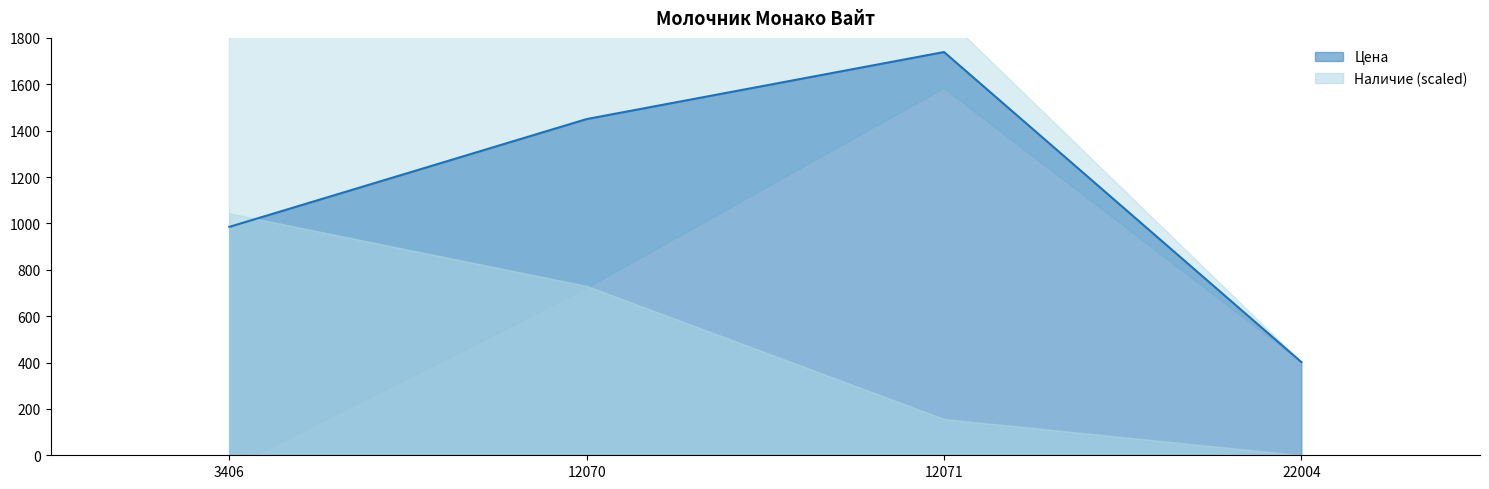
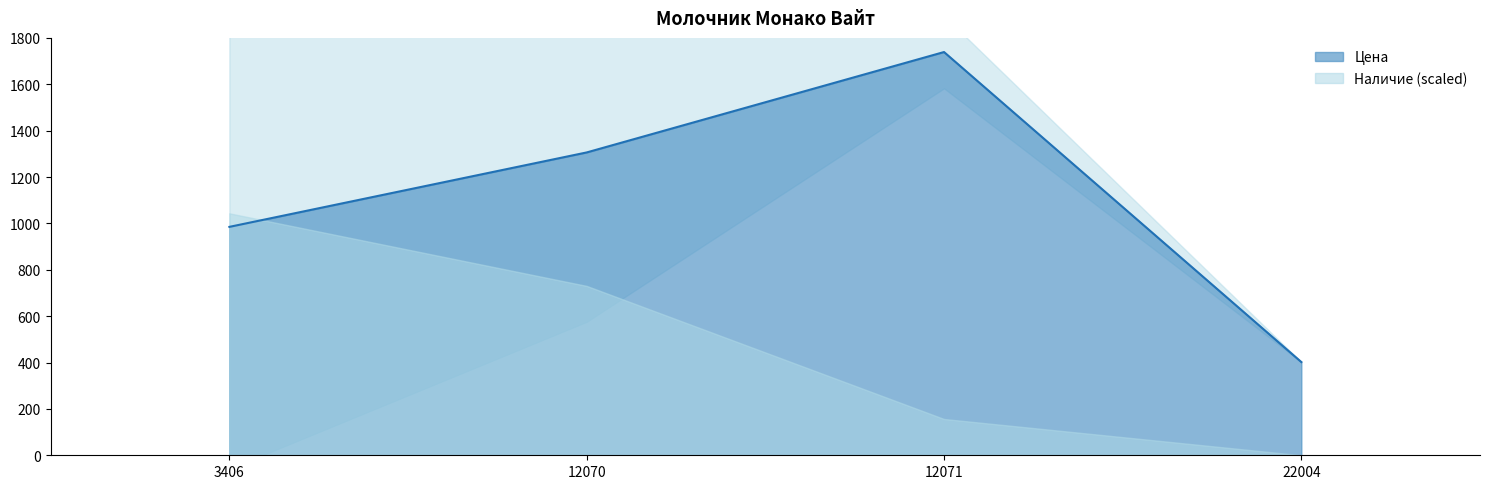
Цена, 12070: 1450 -> 1310
